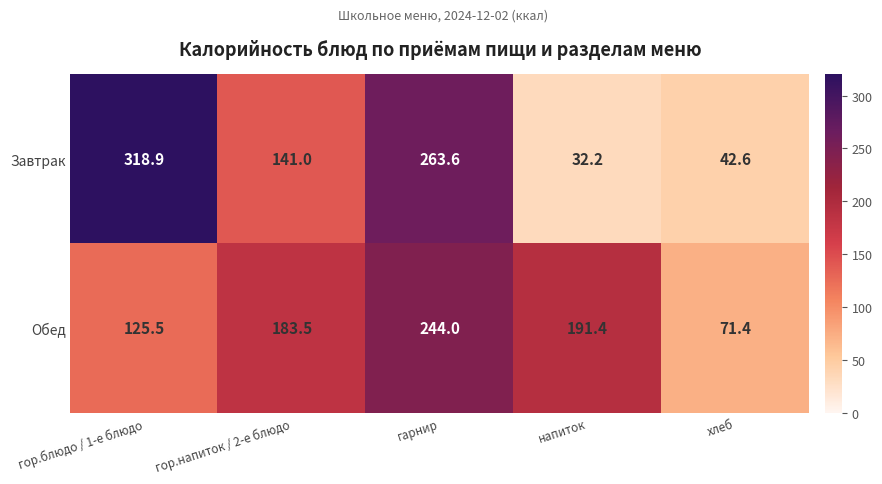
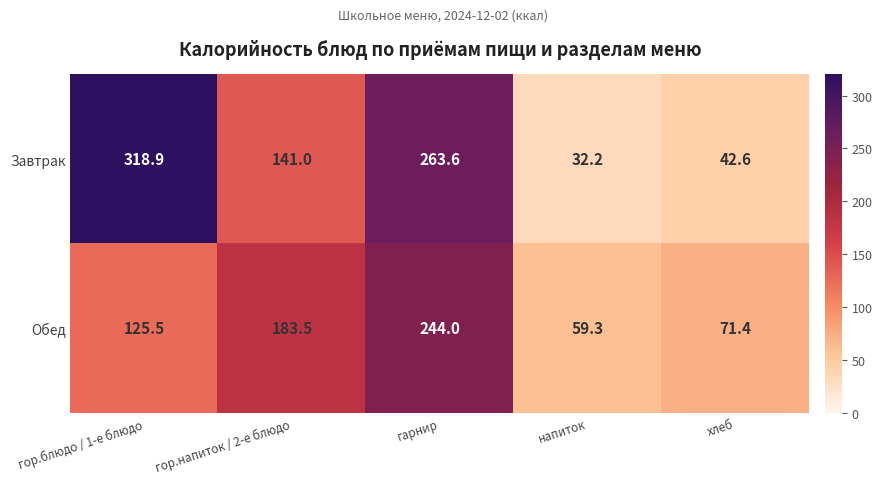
Обед, напиток: 191.4 -> 59.3
